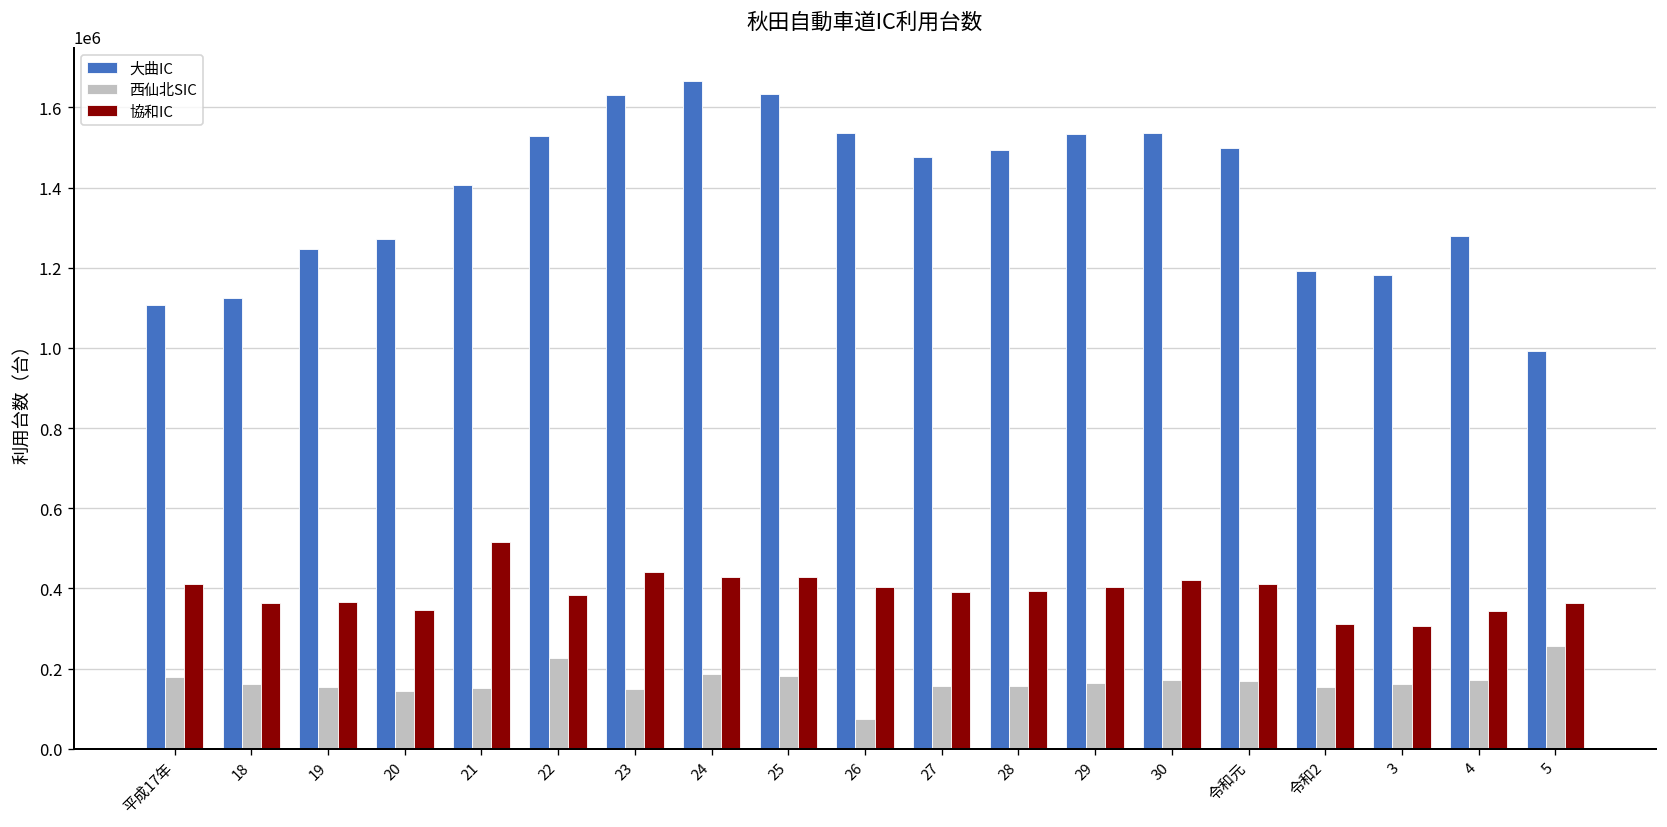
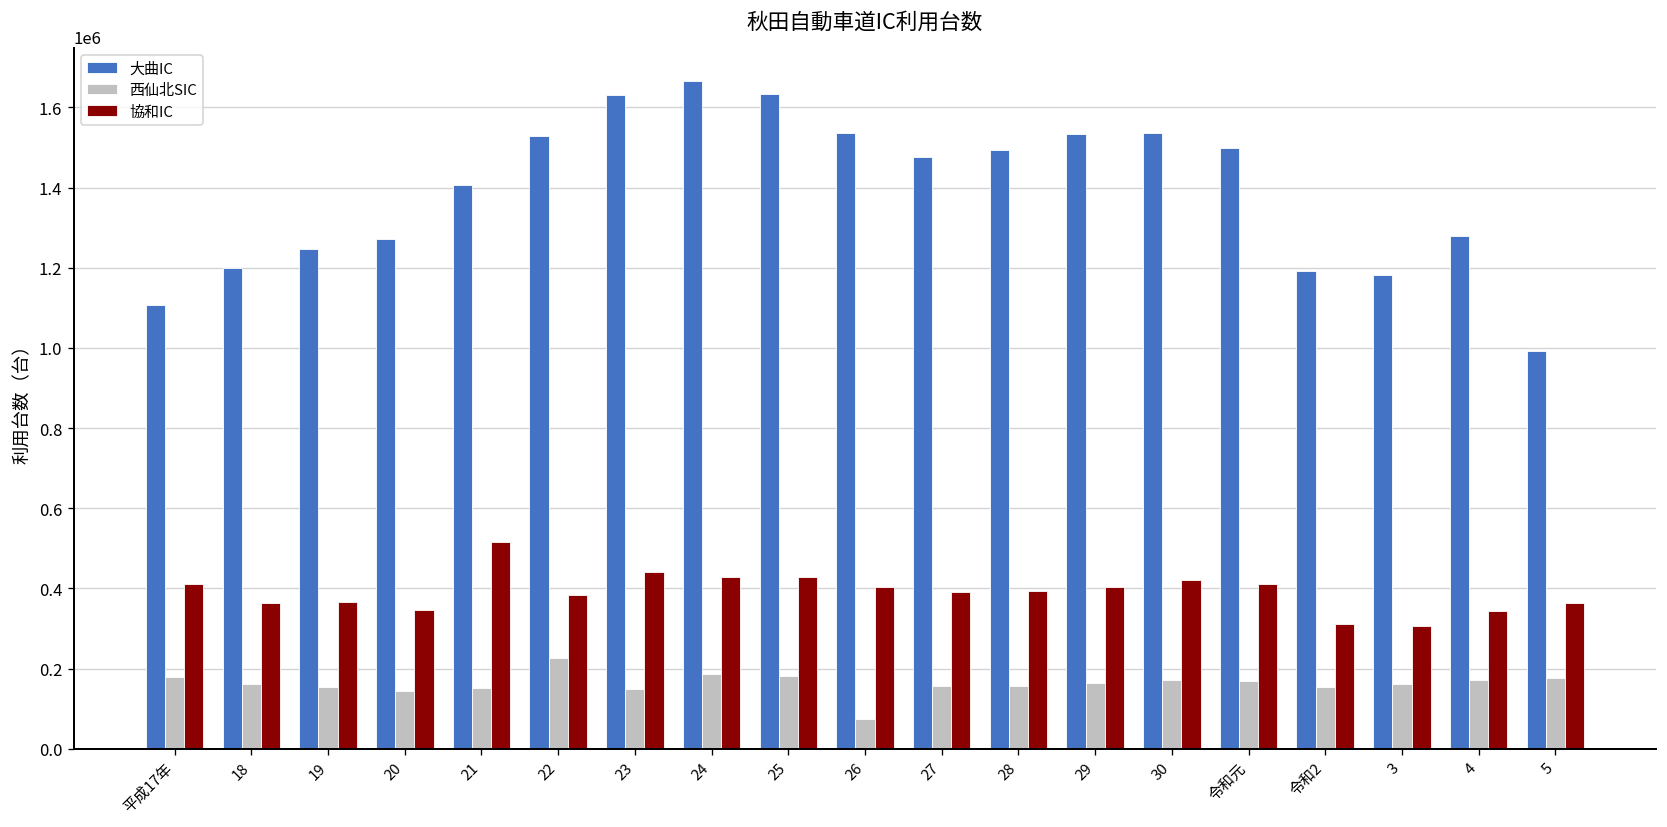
大曲IC, 18: 1120000 -> 1200000
西仙北SIC, 5: 260000 -> 180000
